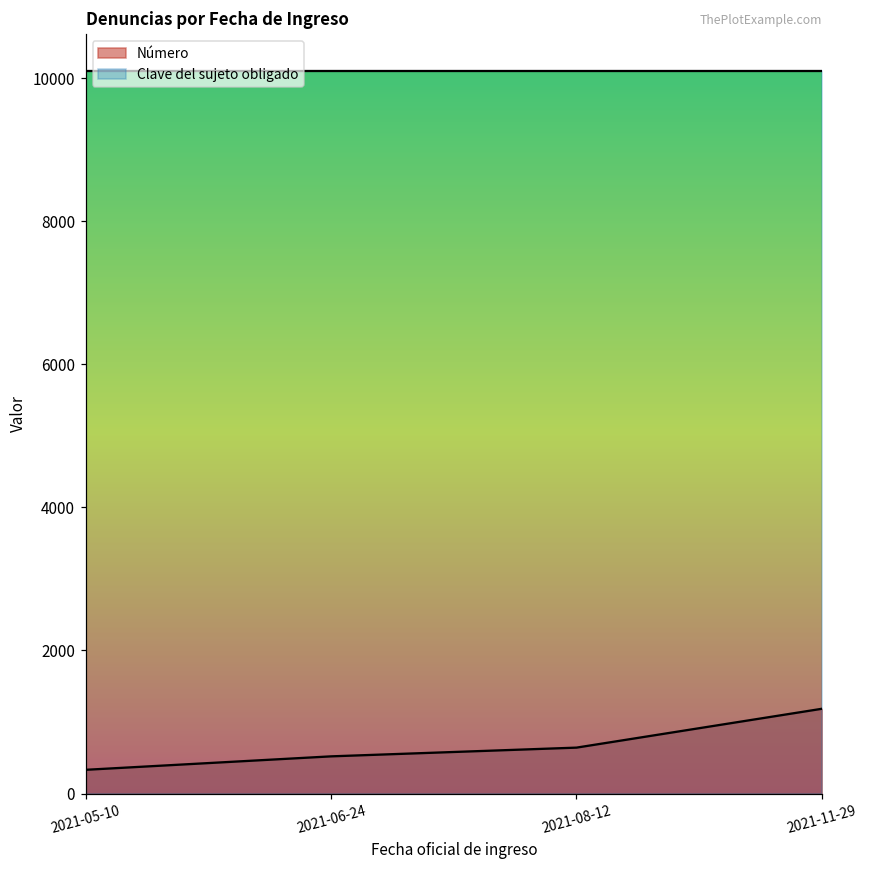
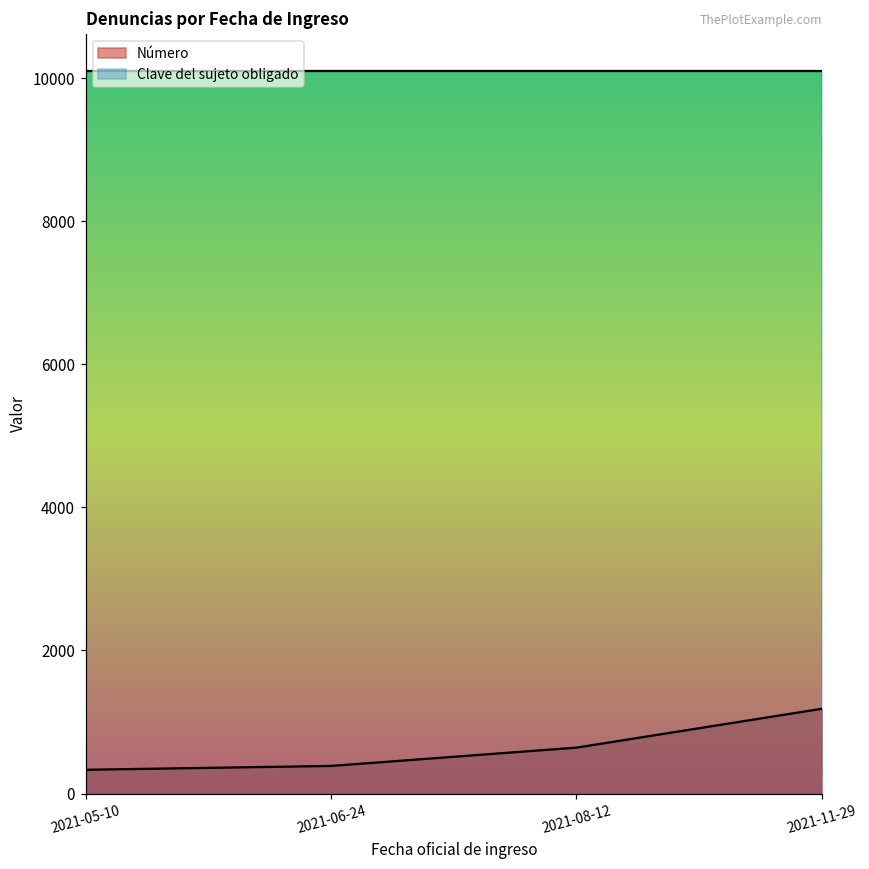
Número, 2021-06-24: 500 -> 400
